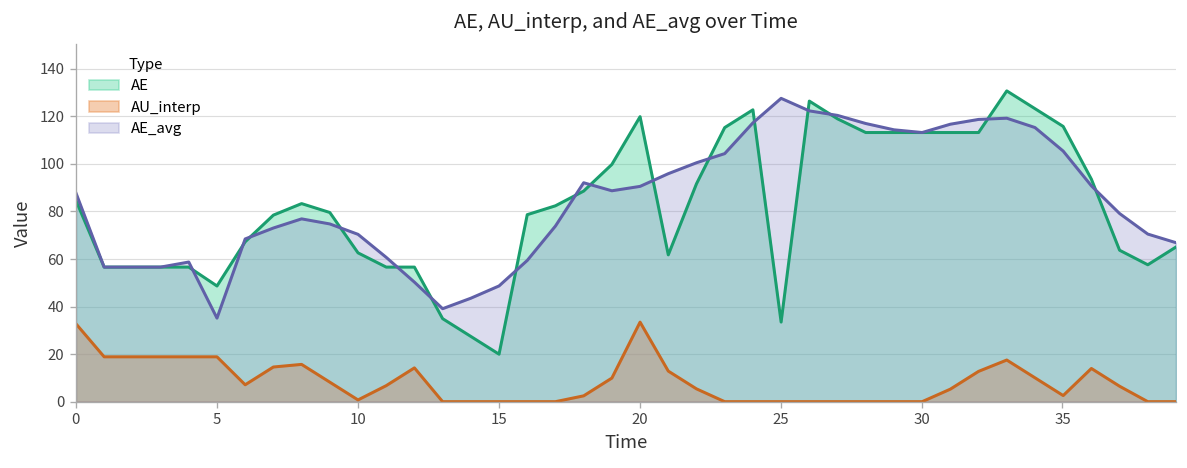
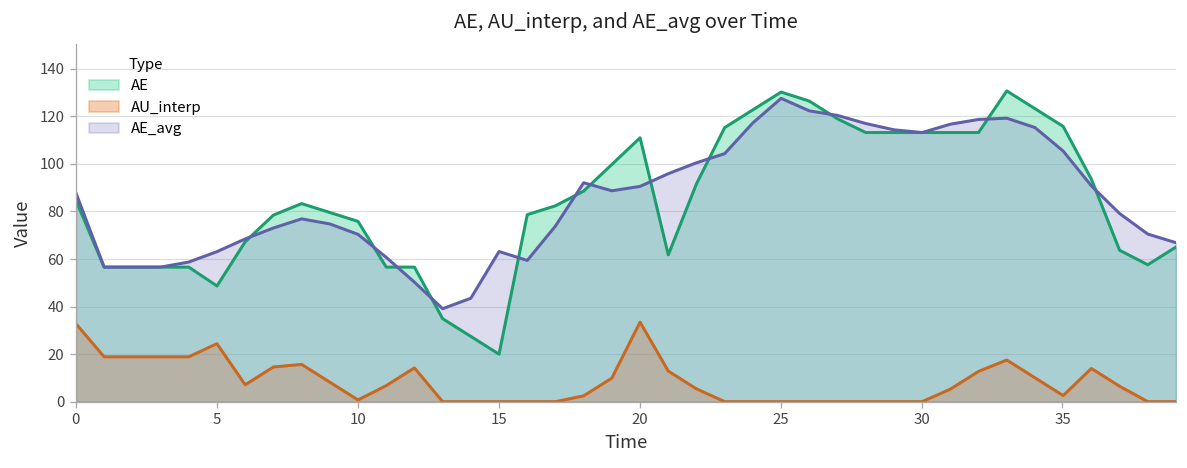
AU_interp, 5: 19 -> 24
AE_avg, 5: 35 -> 63
AE, 10: 63 -> 76
AE_avg, 15: 49 -> 63
AE, 20: 120 -> 111
AE, 25: 33 -> 130
